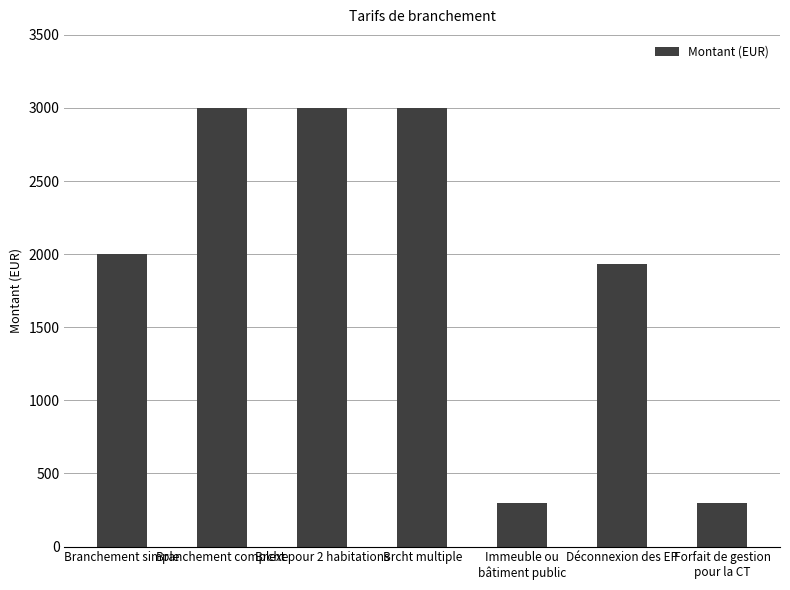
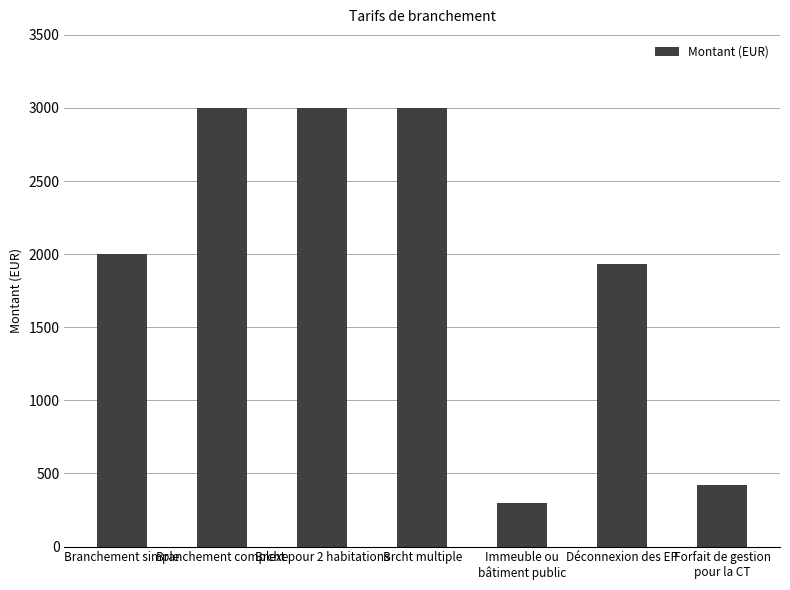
Forfait de gestion pour la CT: 300 -> 420
